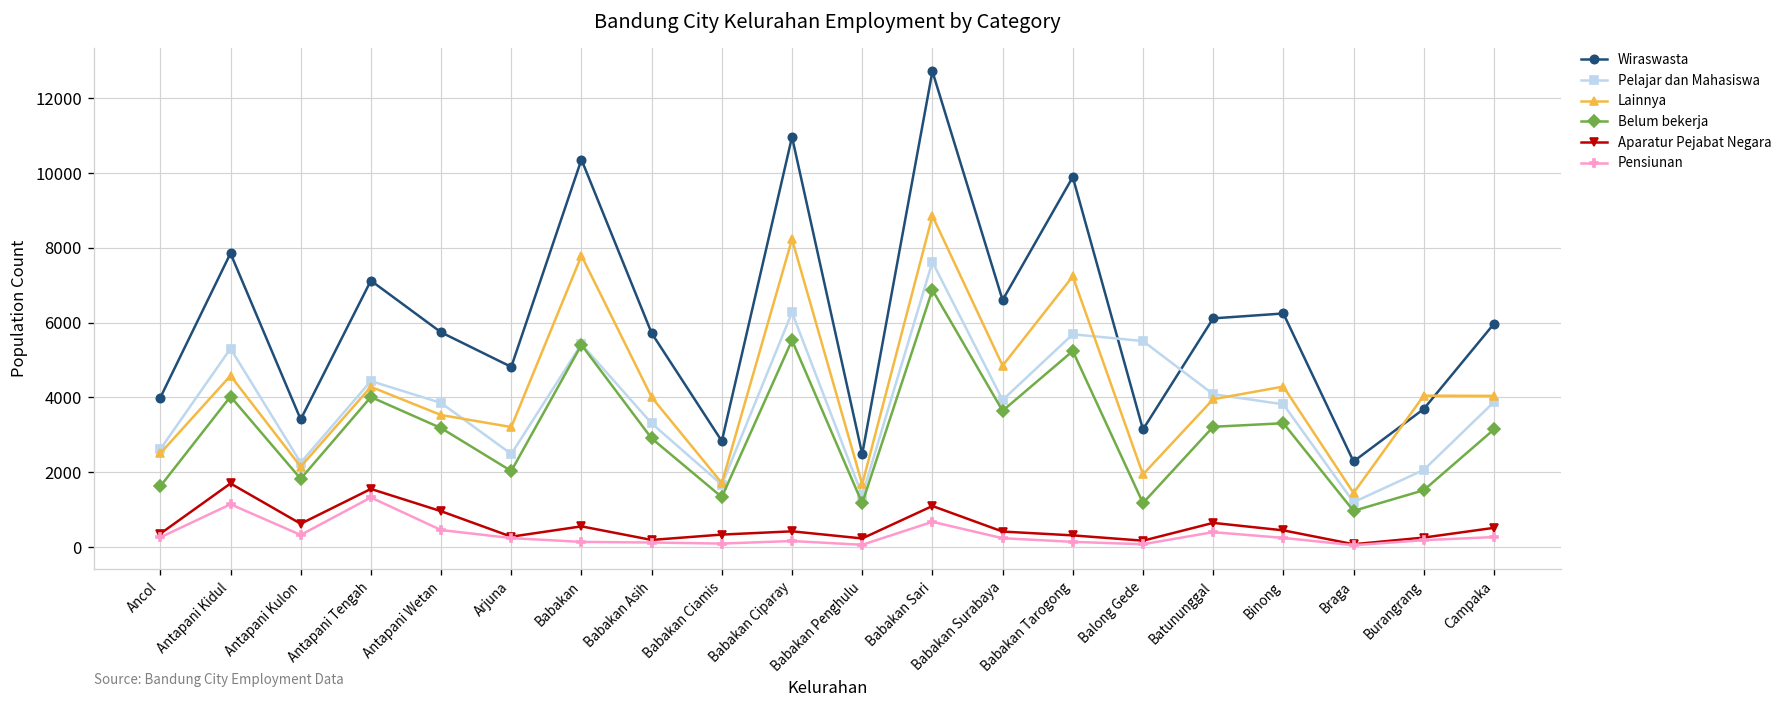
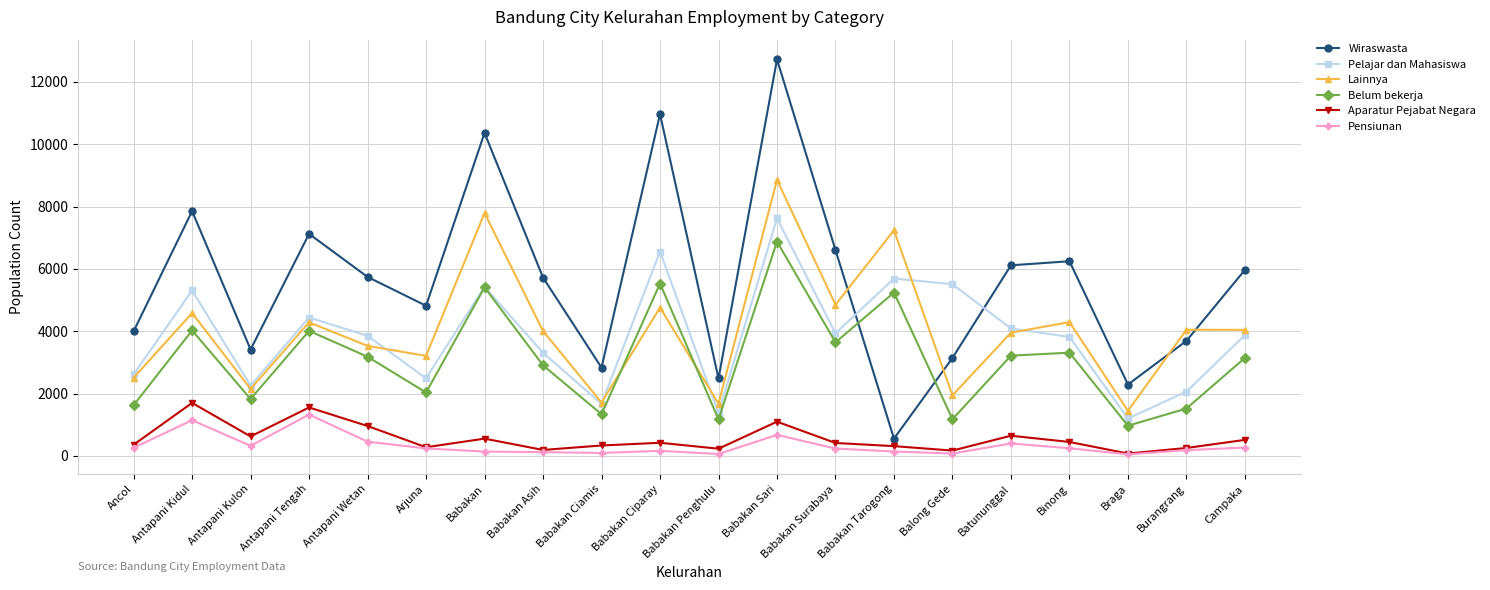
Pelajar dan Mahasiswa, Babakan Ciparay: 6300 -> 6600
Lainnya, Babakan Ciparay: 8200 -> 4800
Wiraswasta, Babakan Tarogong: 9900 -> 600
